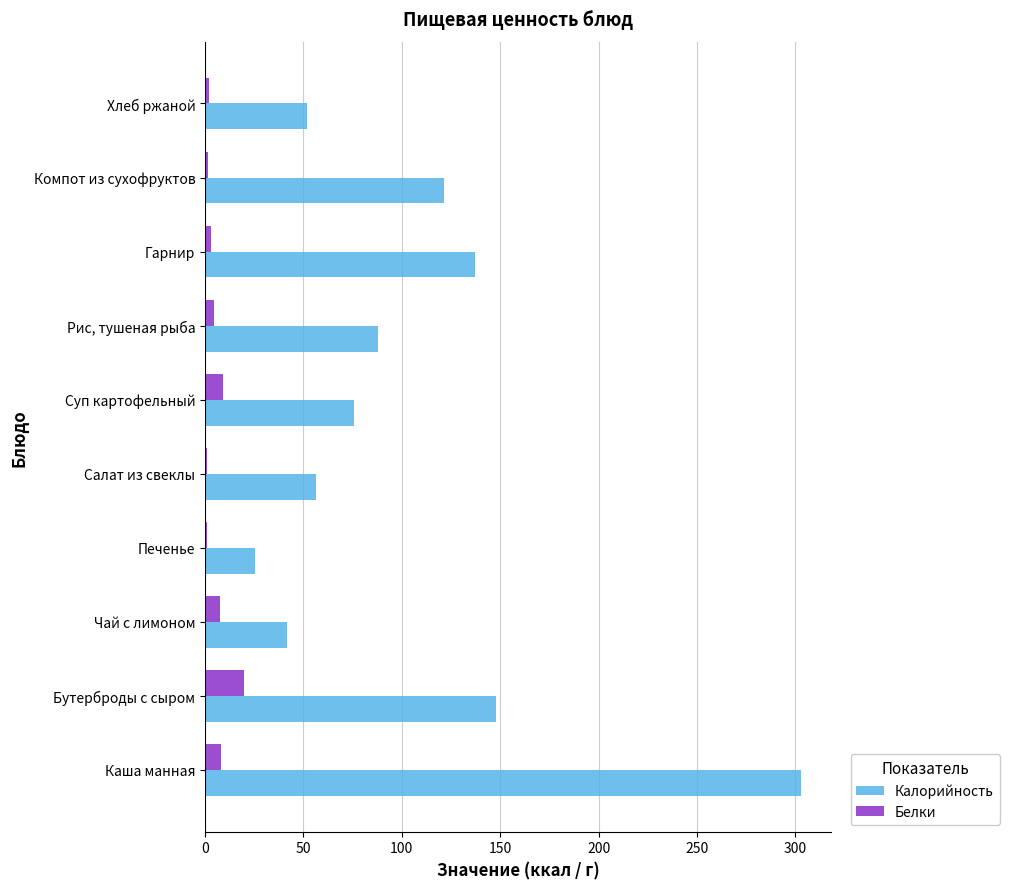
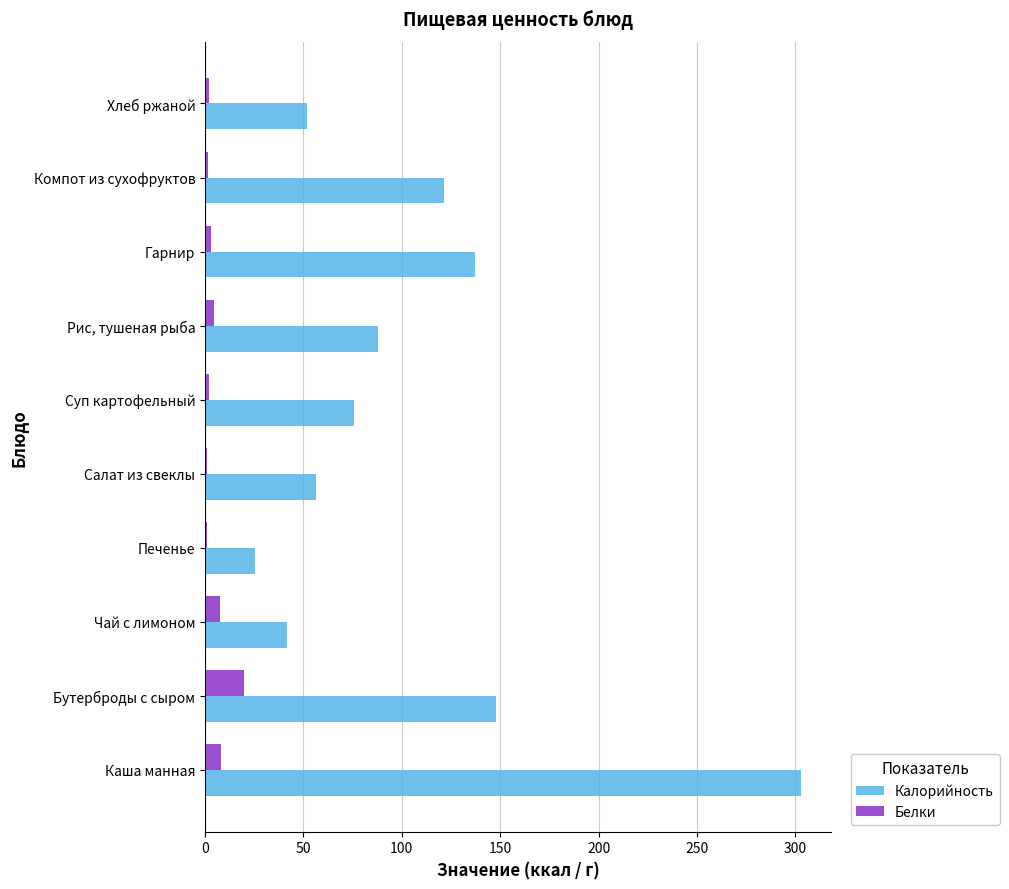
Белки, Суп картофельный: 9 -> 2
